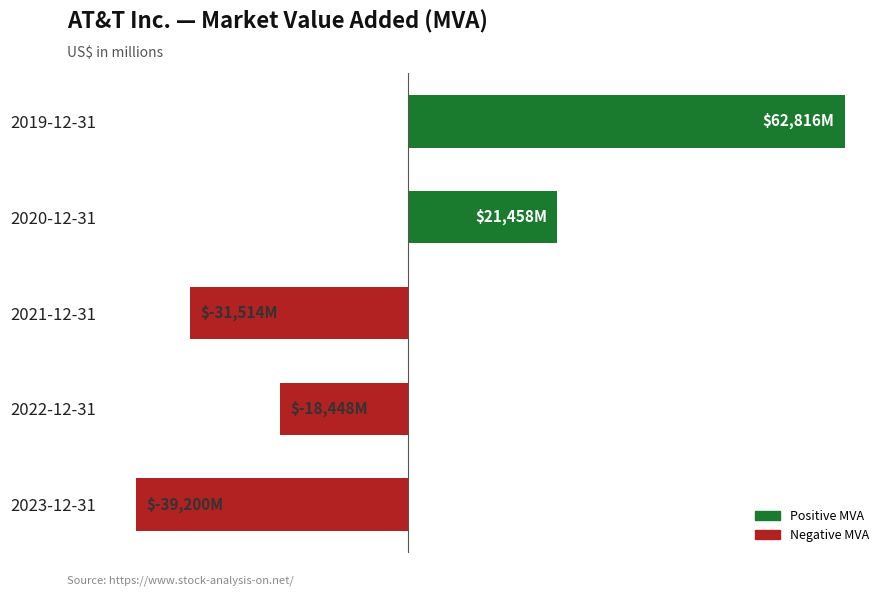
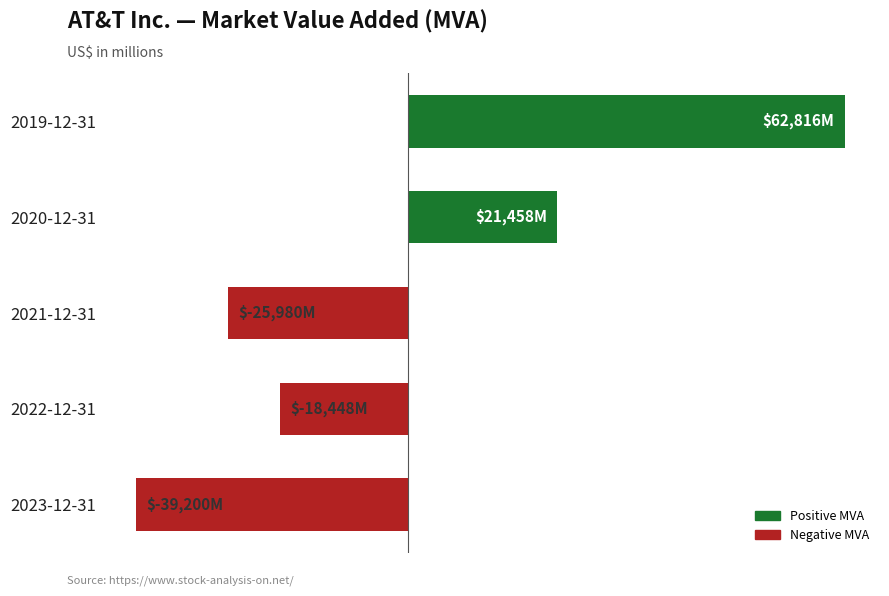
2021-12-31: $-31,514M -> $-25,980M
